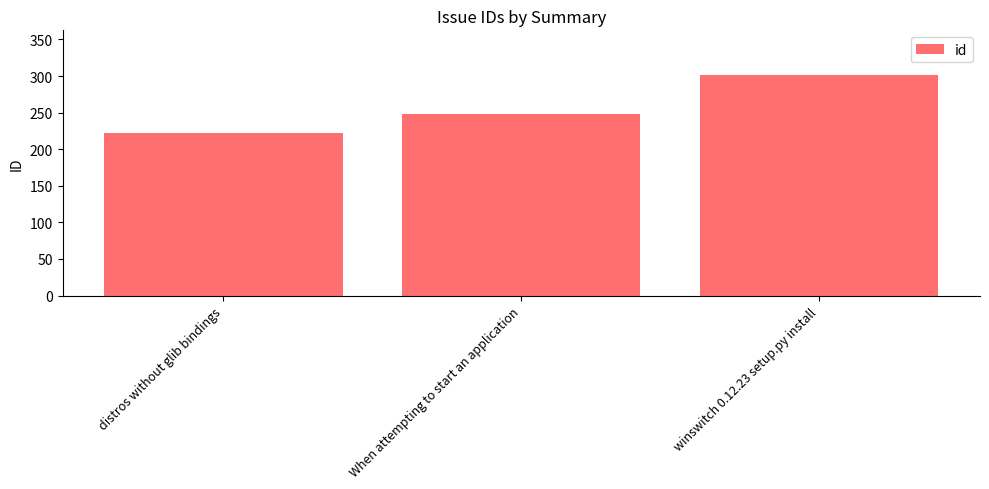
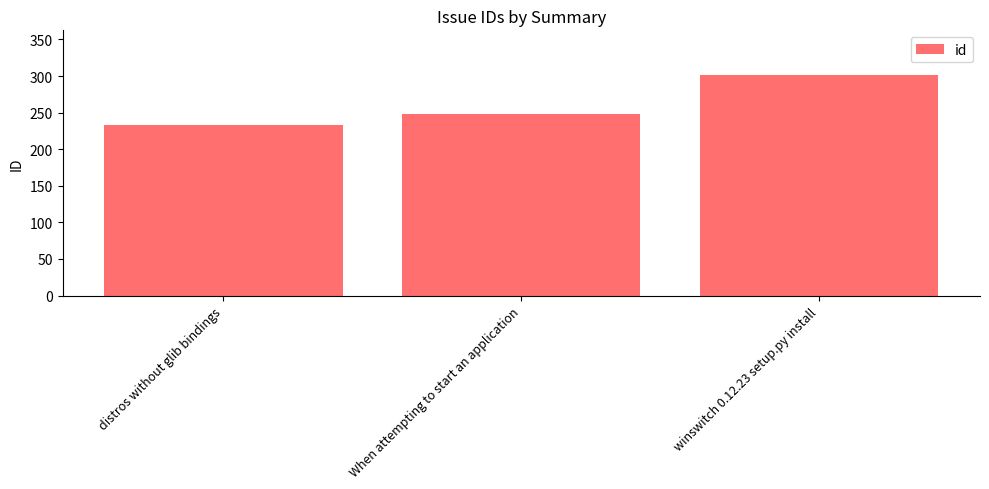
distros without glib bindings: 220 -> 230
